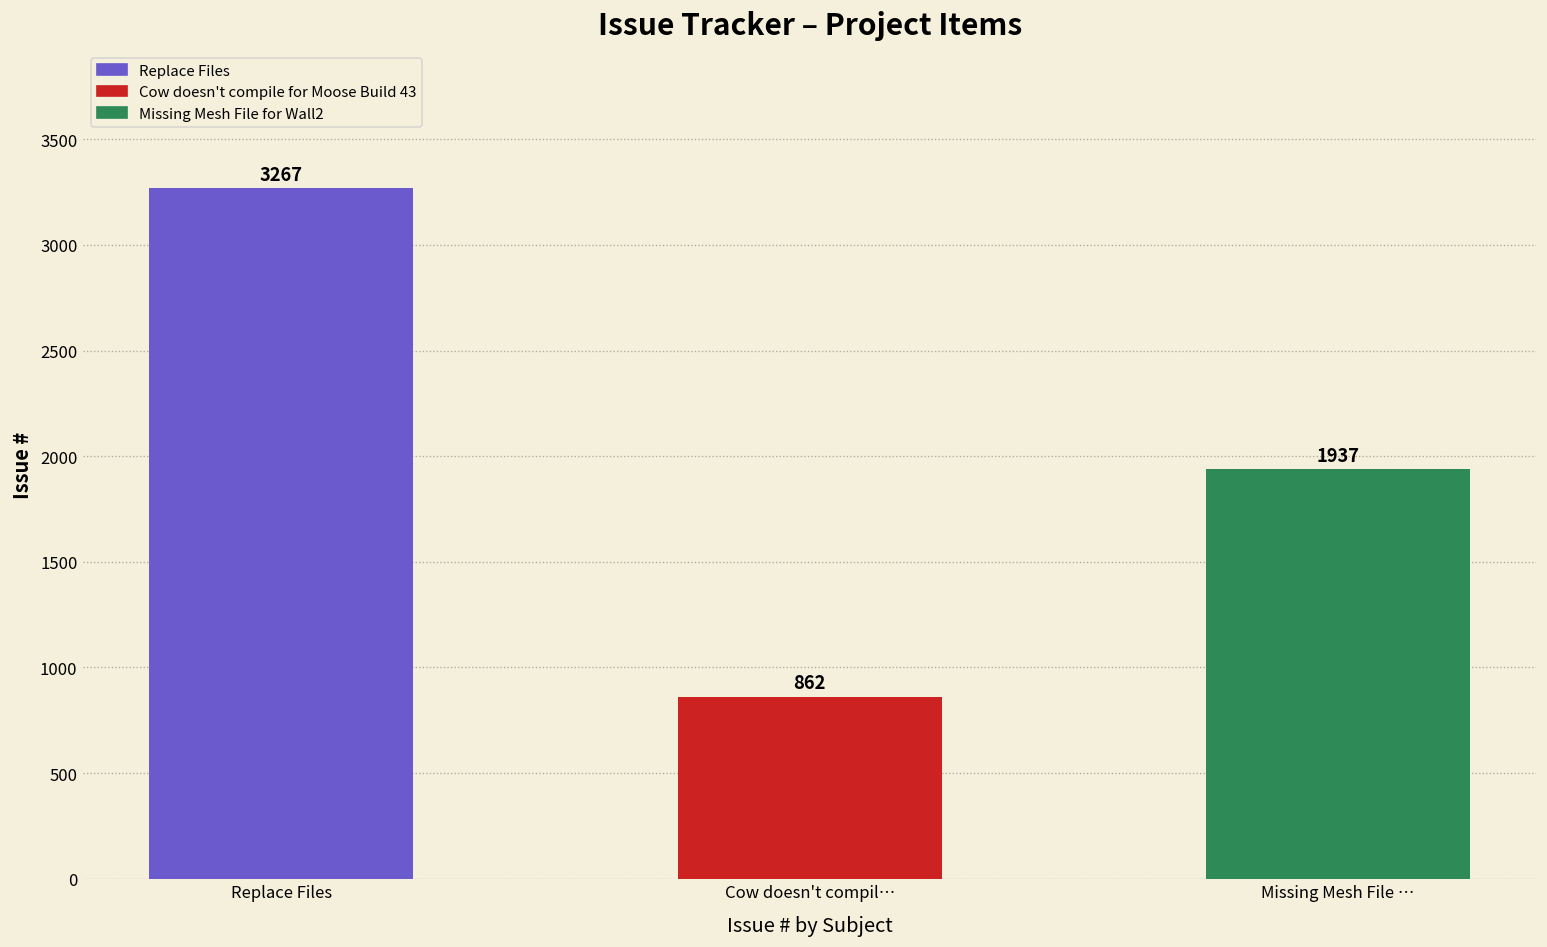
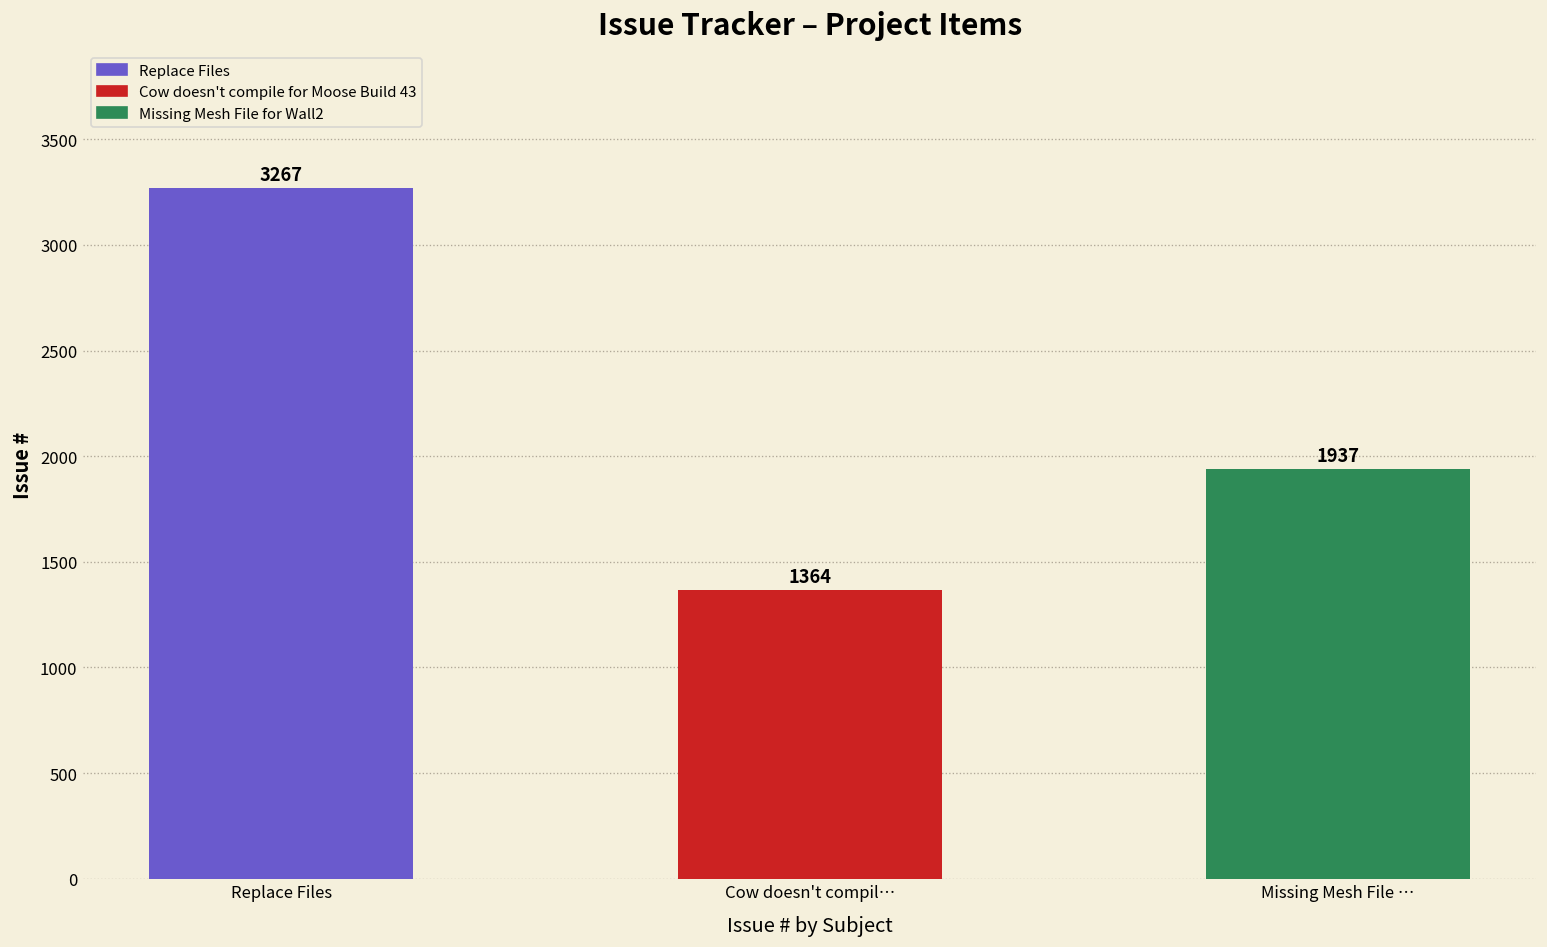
Cow doesn't compil…: 862 -> 1364
